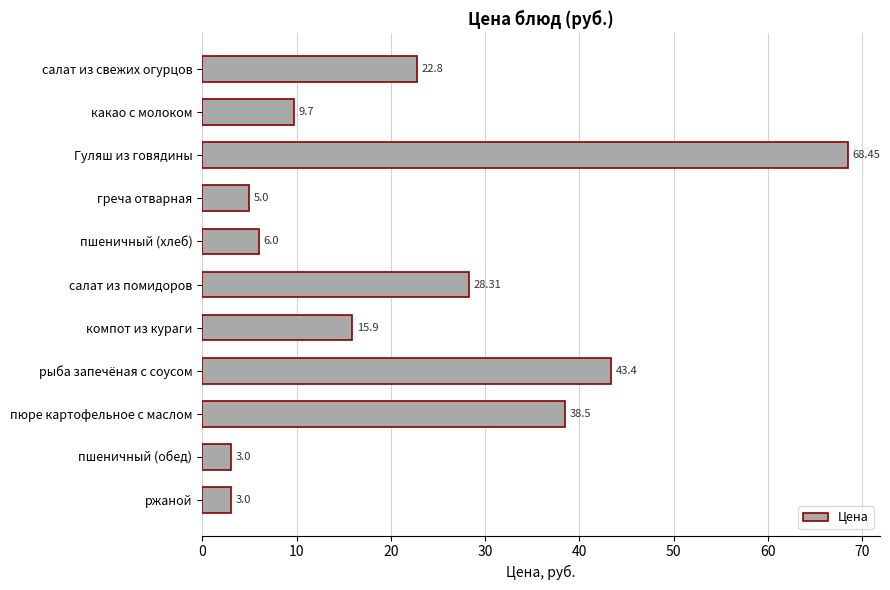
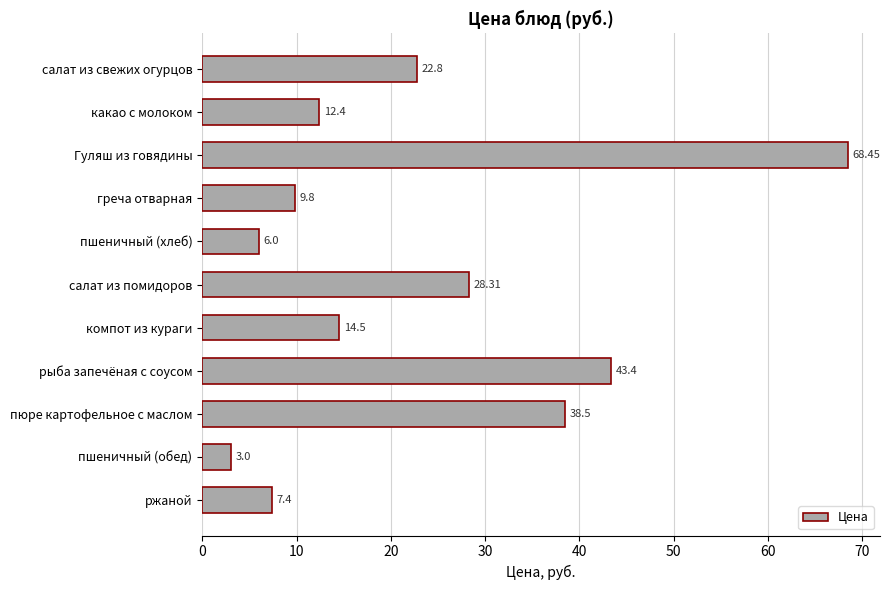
какао с молоком: 9.7 -> 12.4
греча отварная: 5.0 -> 9.8
компот из кураги: 15.9 -> 14.5
ржаной: 3.0 -> 7.4
